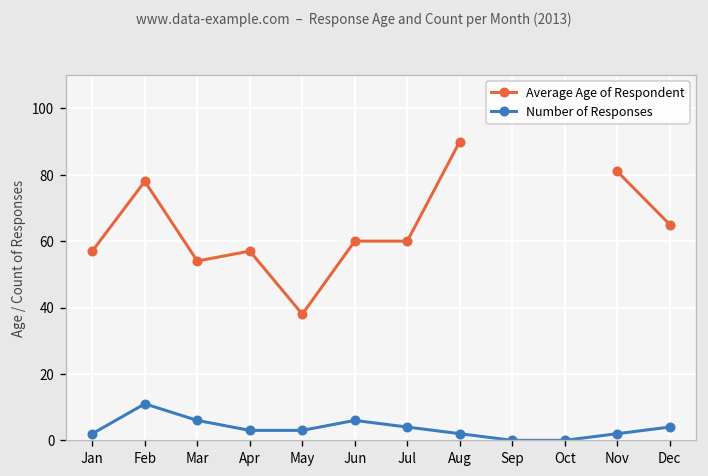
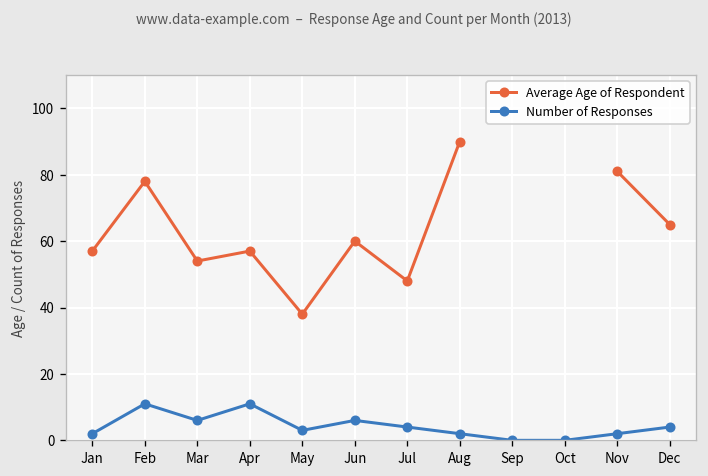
Number of Responses, Apr: 3 -> 11
Average Age of Respondent, Jul: 60 -> 48
